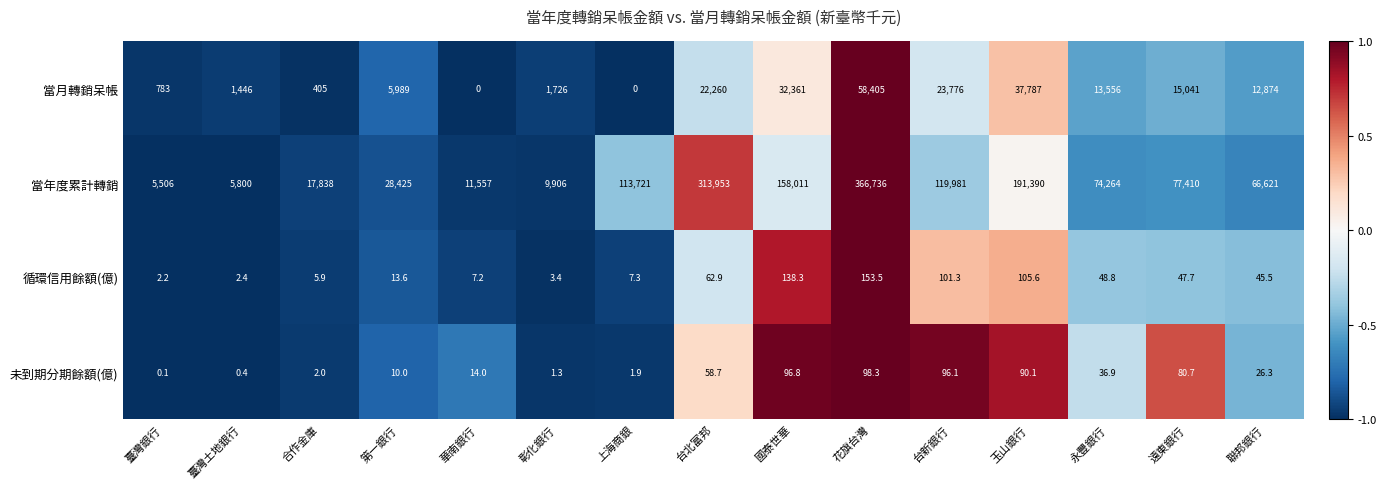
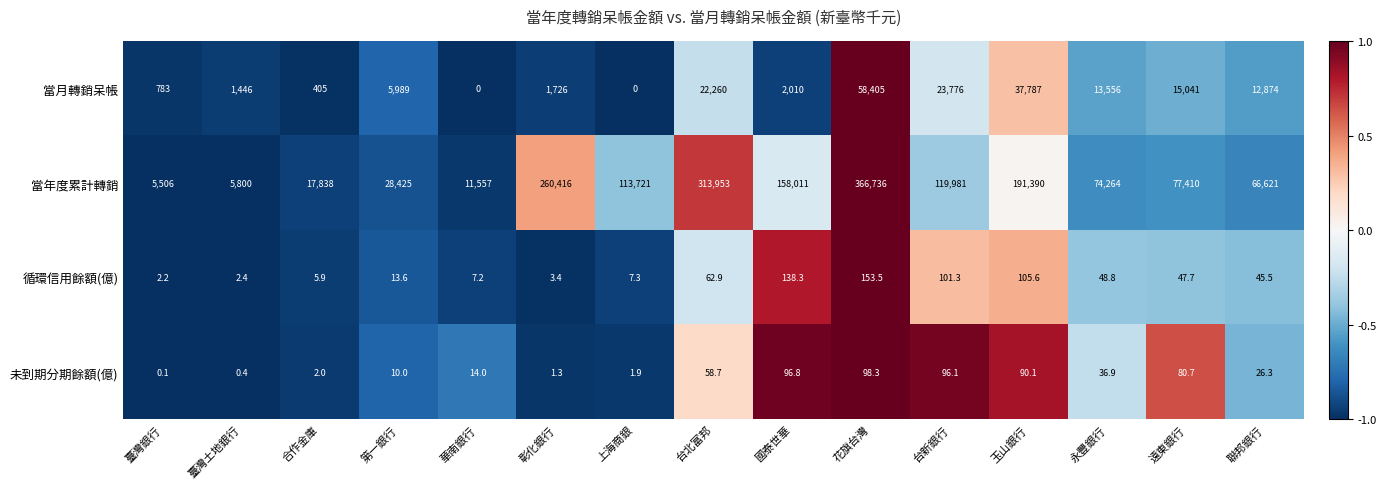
當月轉銷呆帳, 國泰世華: 32,361 -> 2,010
當年度累計轉銷, 彰化銀行: 9,906 -> 260,416
